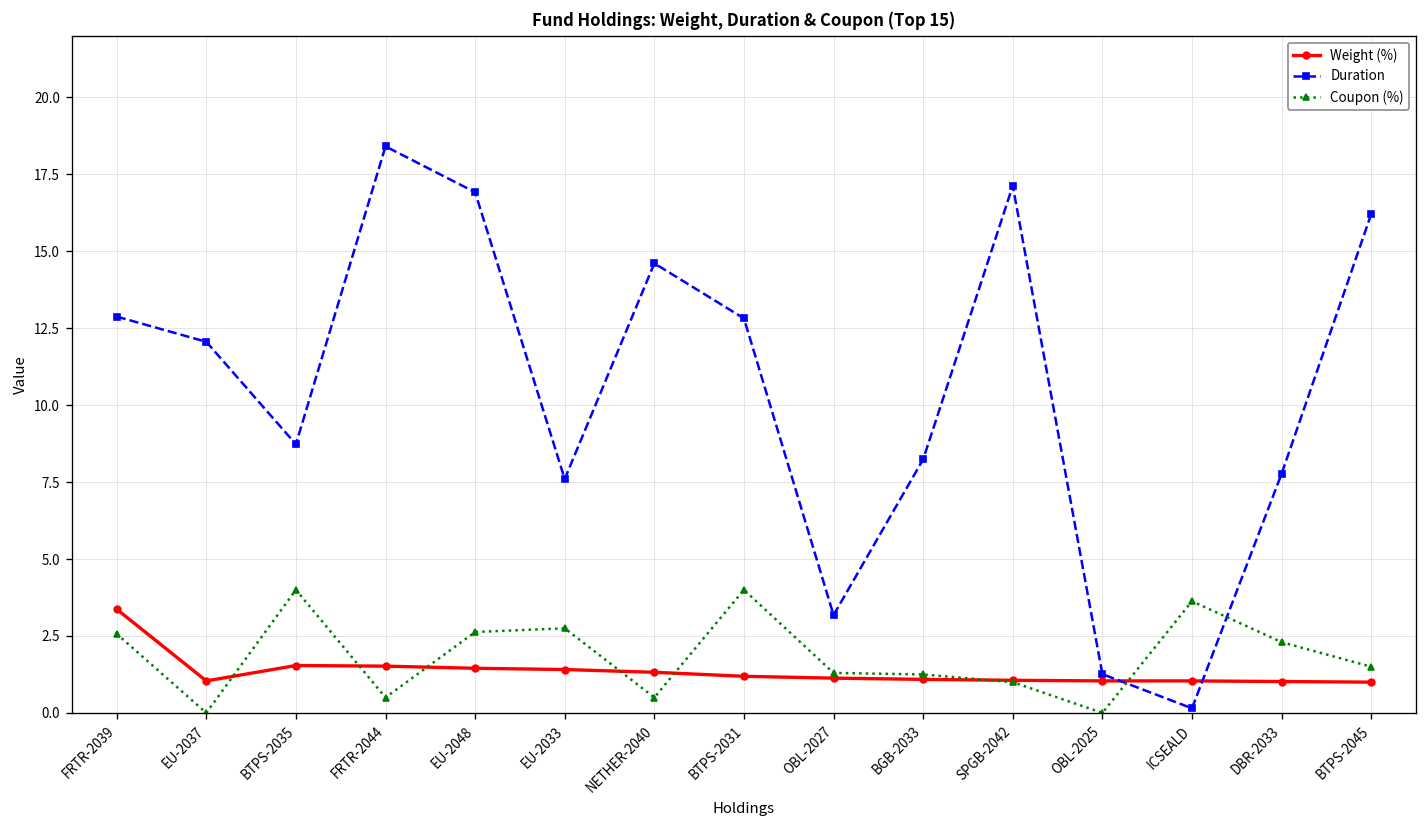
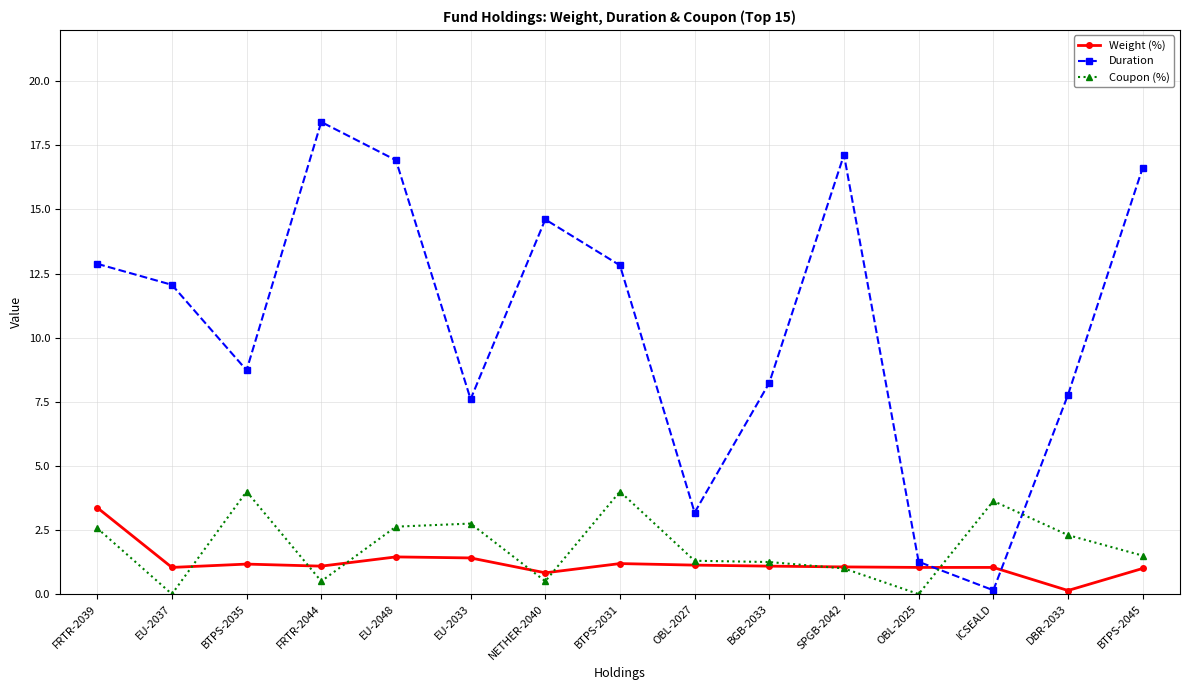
Weight (%), BTPS-2035: 1.5 -> 1.2
Weight (%), FRTR-2044: 1.5 -> 1.1
Weight (%), NETHER-2040: 1.3 -> 0.8
Weight (%), DBR-2033: 1.0 -> 0.1
Duration, BTPS-2045: 16.2 -> 16.6
